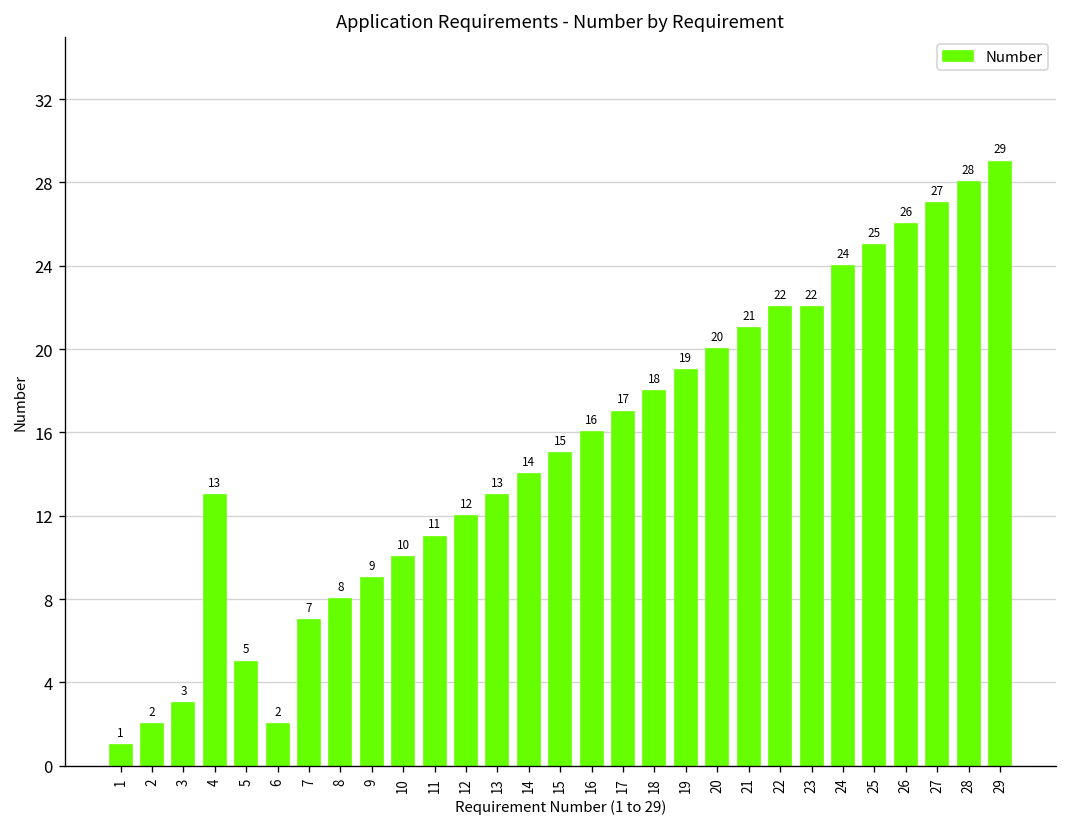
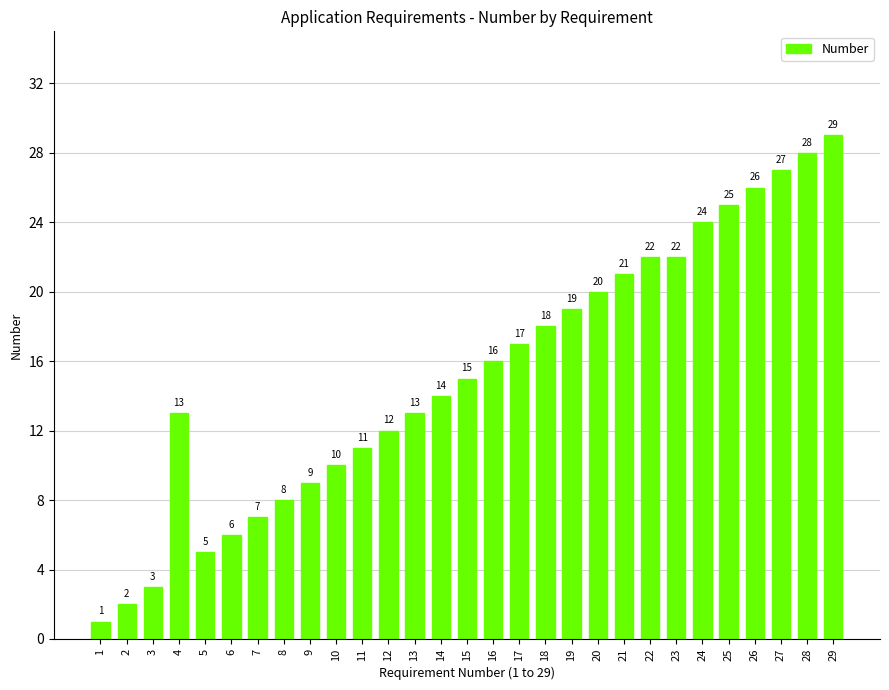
6: 2 -> 6
